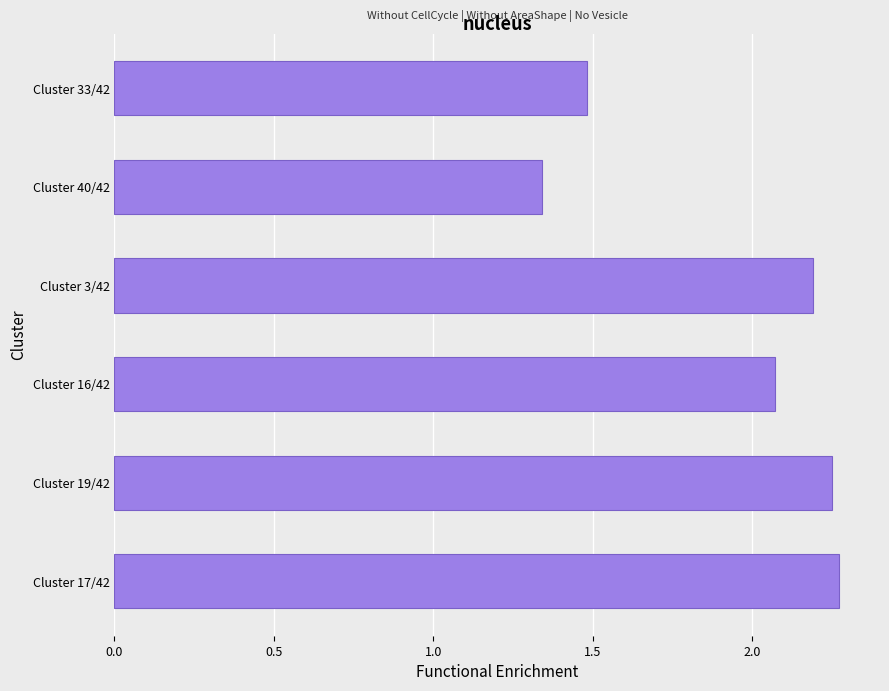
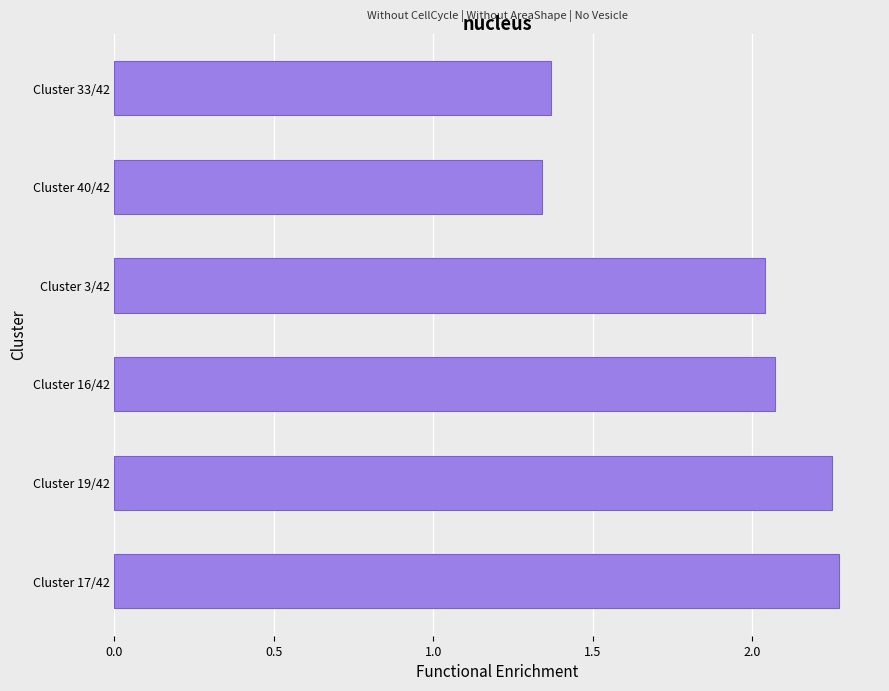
Cluster 33/42: 1.48 -> 1.37
Cluster 3/42: 2.19 -> 2.04
